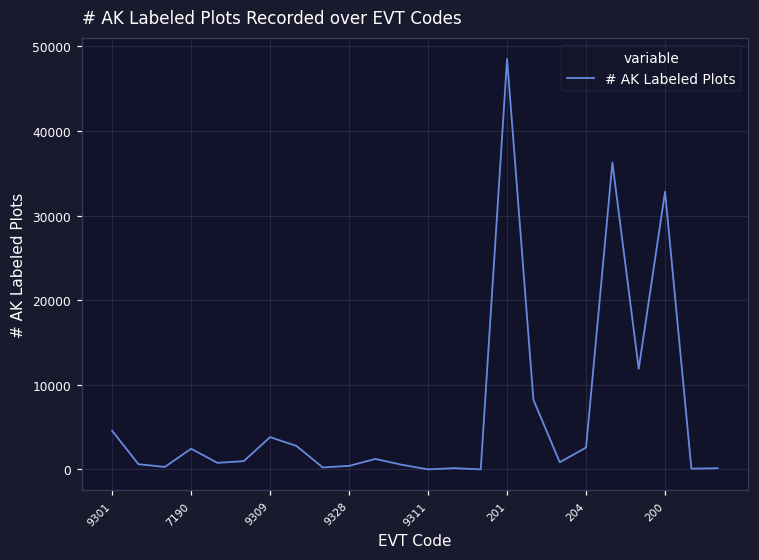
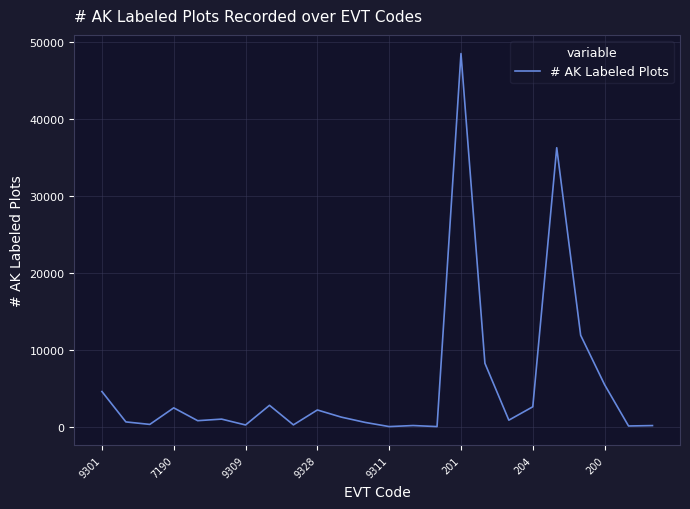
9309: 4000 -> 0
9328: 0 -> 2000
200: 33000 -> 5000
